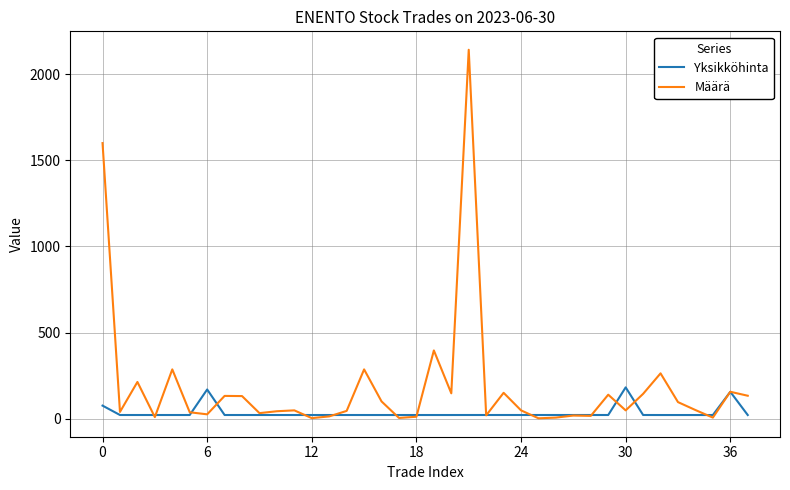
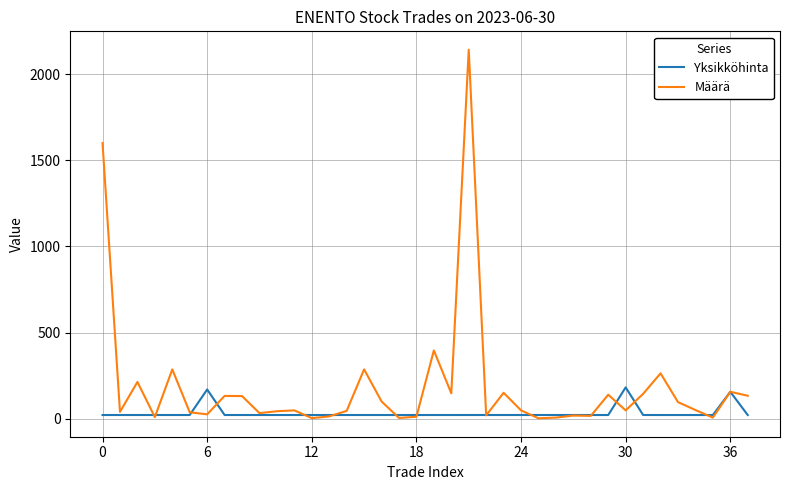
Yksikköhinta, 0: 80 -> 20
